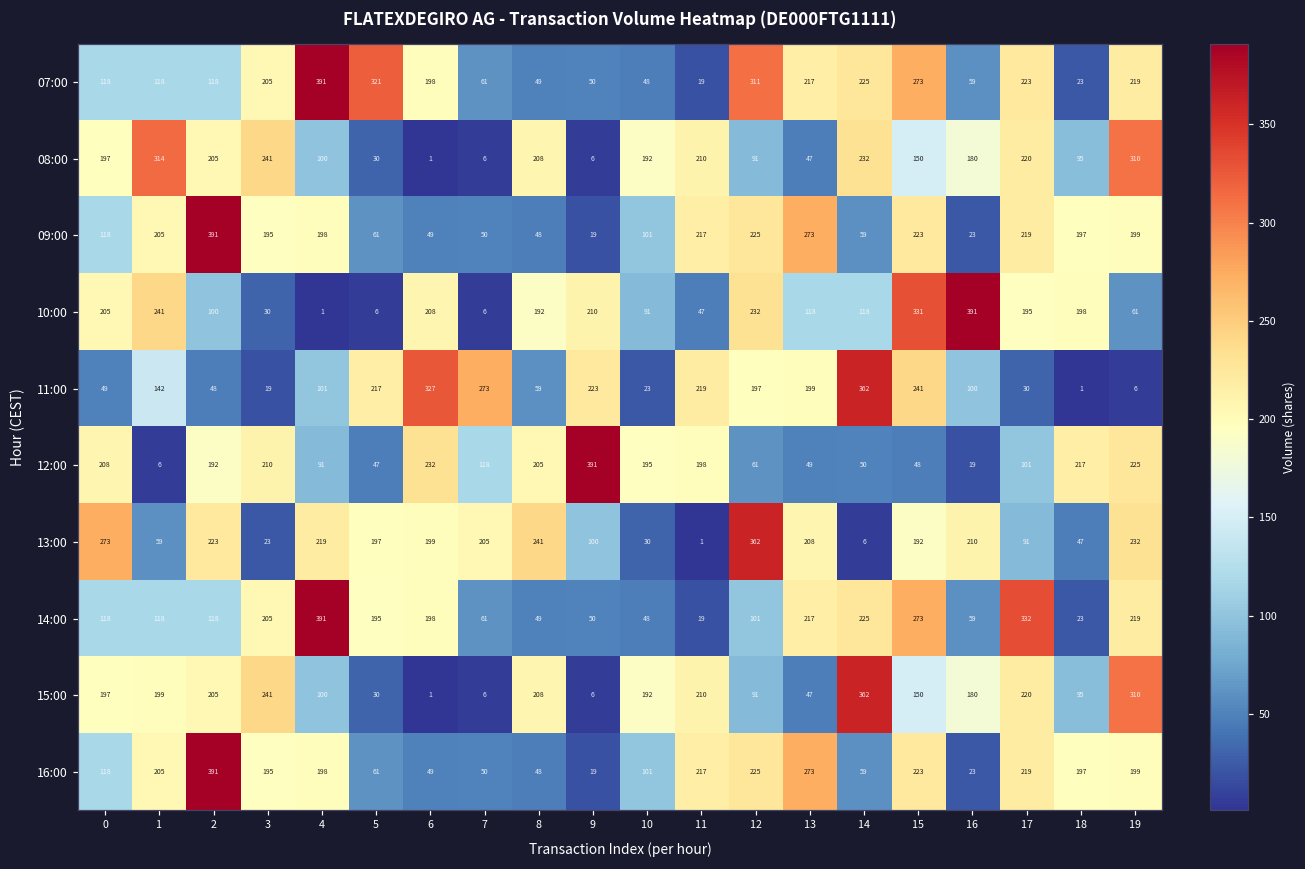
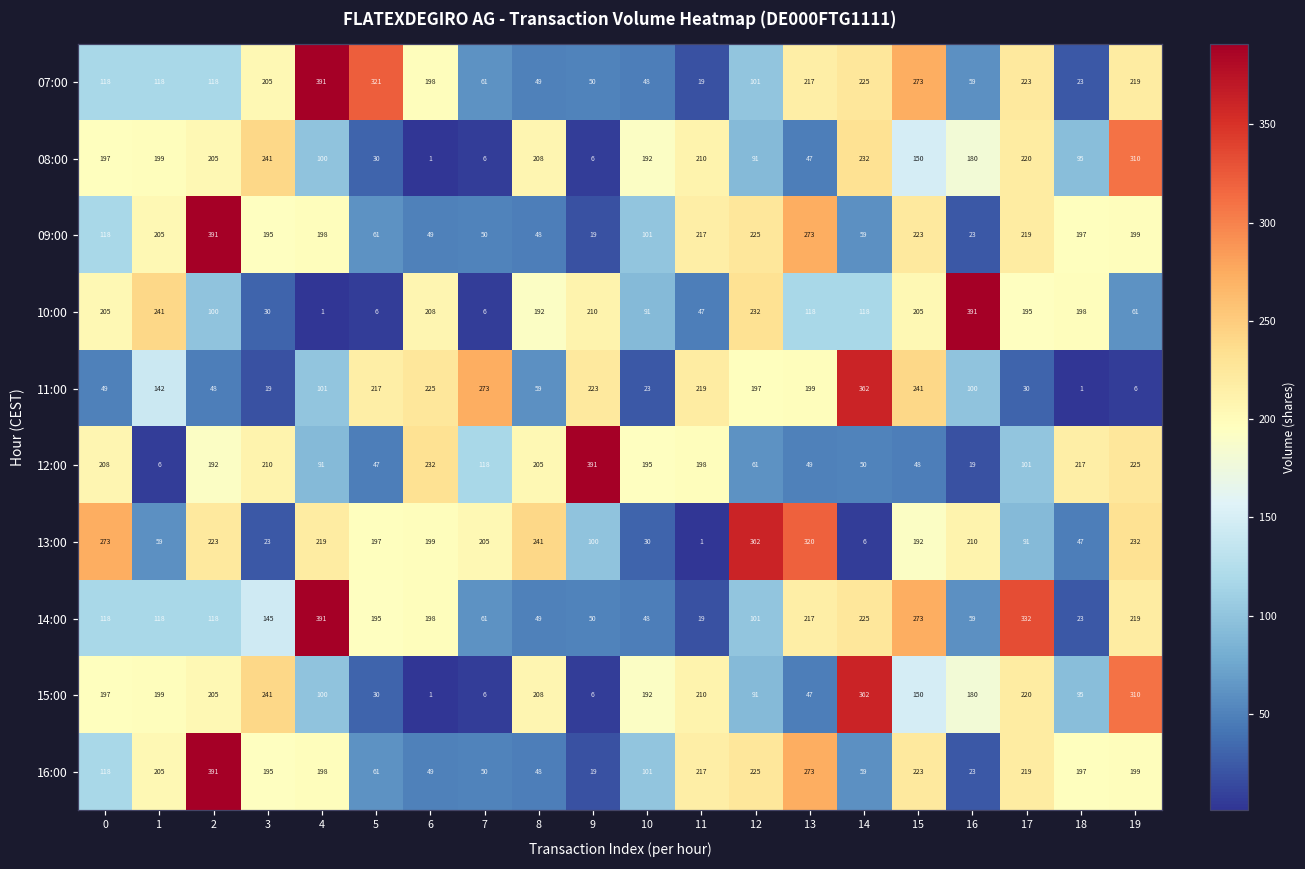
07:00, 12: 311 -> 101
08:00, 1: 314 -> 199
10:00, 15: 331 -> 205
11:00, 6: 327 -> 225
13:00, 13: 208 -> 320
14:00, 3: 205 -> 145
